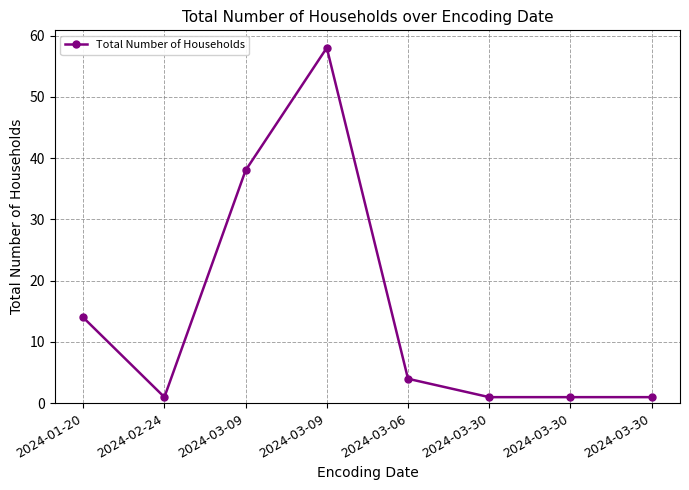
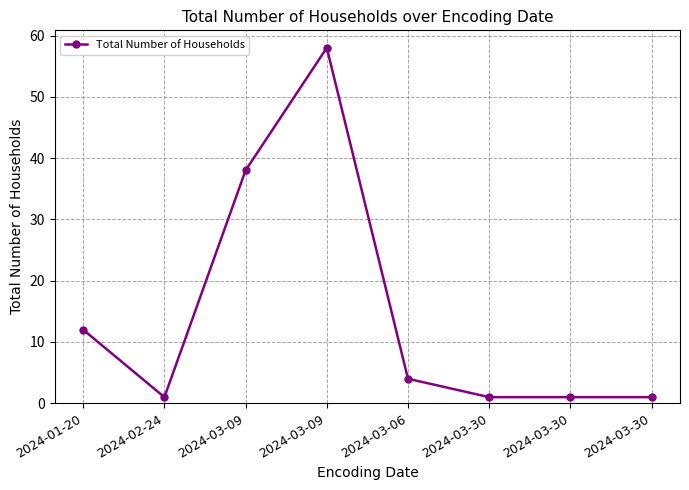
2024-01-20: 14 -> 12
